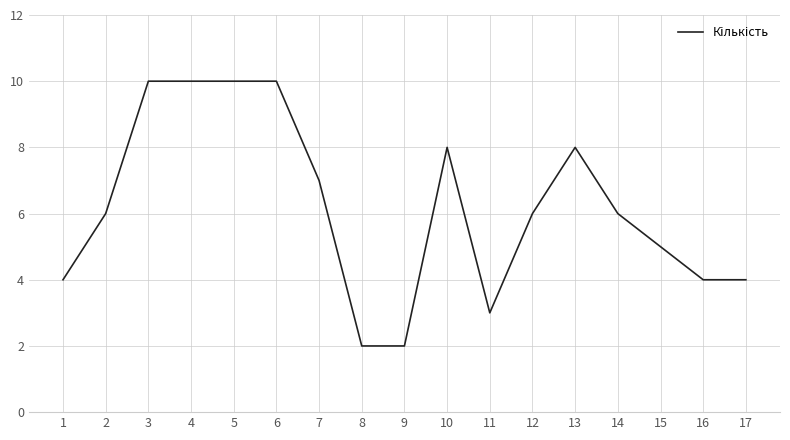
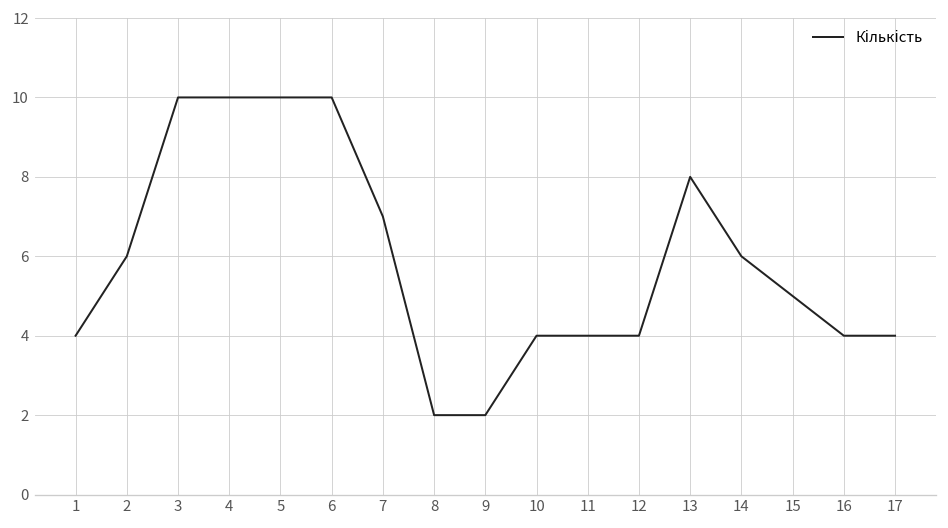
10: 8 -> 4
11: 3 -> 4
12: 6 -> 4
